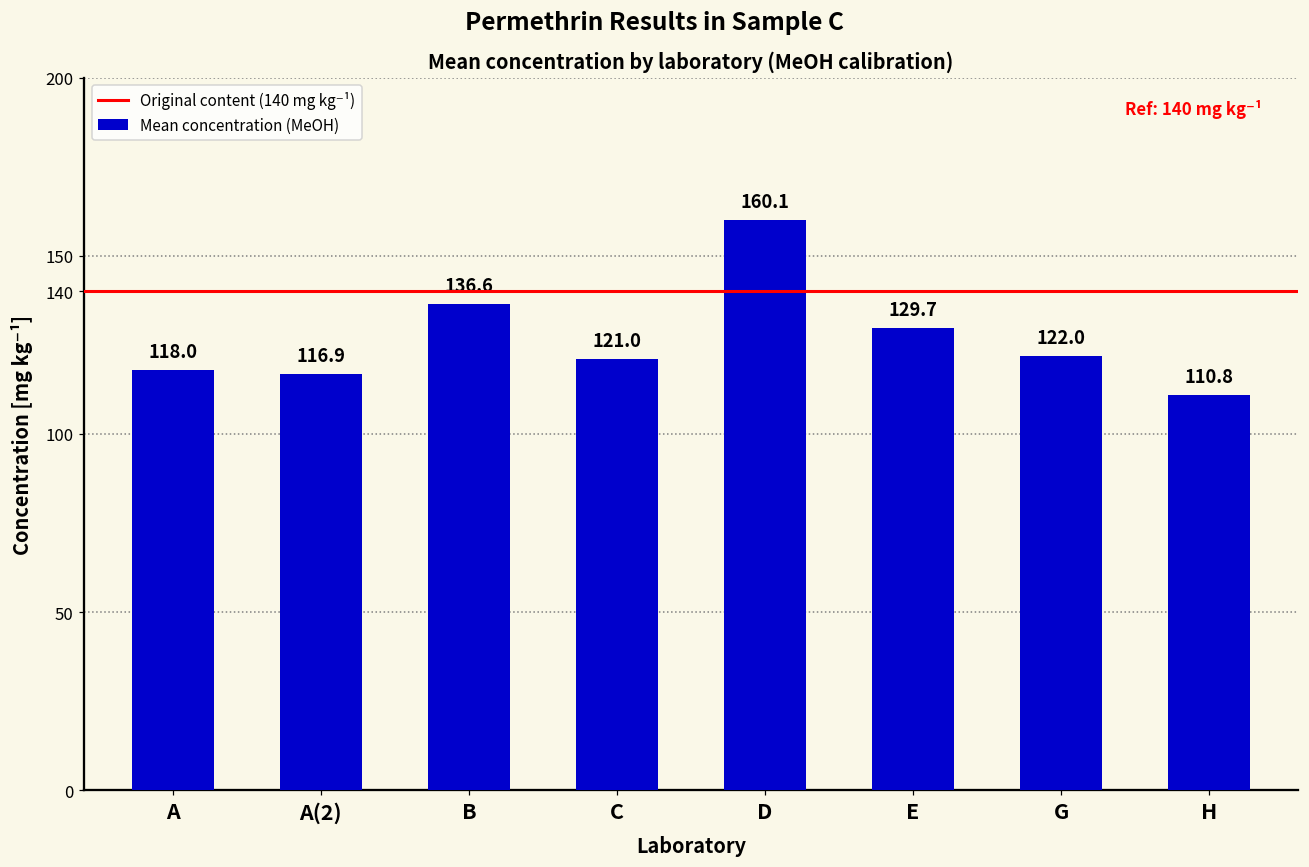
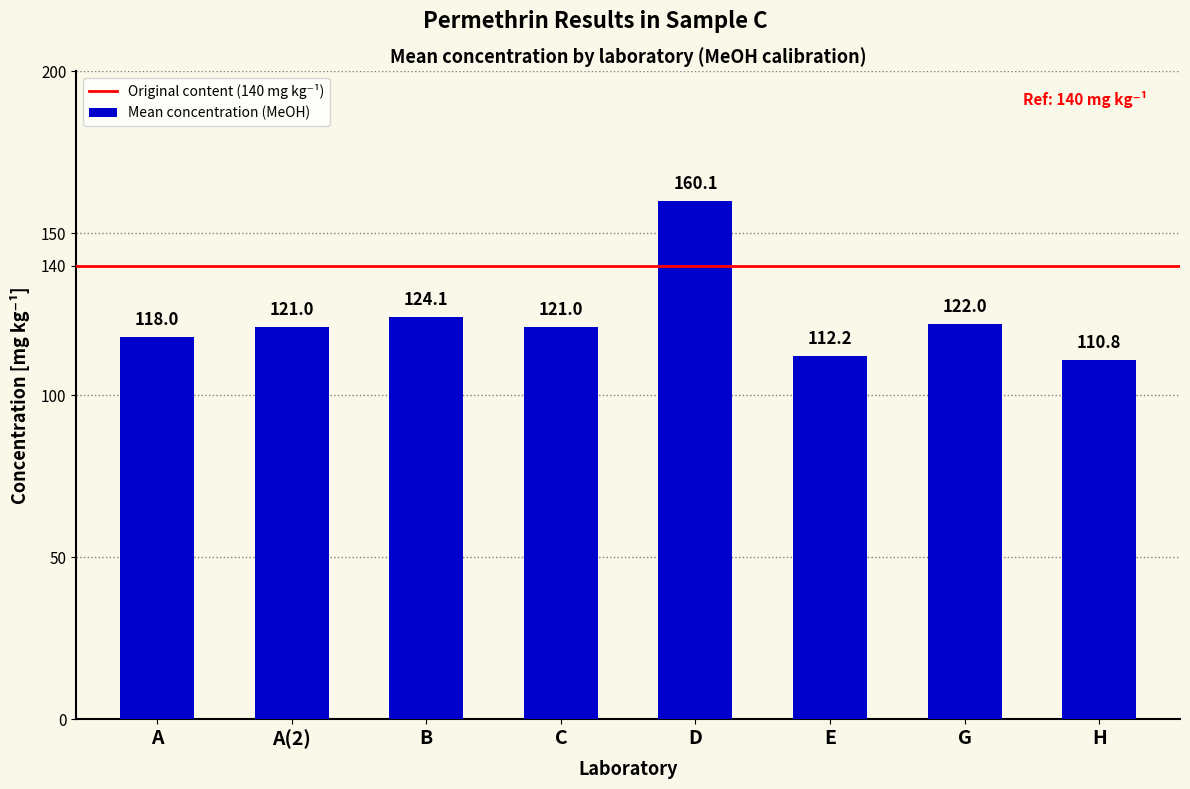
A(2): 116.9 -> 121.0
B: 136.6 -> 124.1
E: 129.7 -> 112.2
